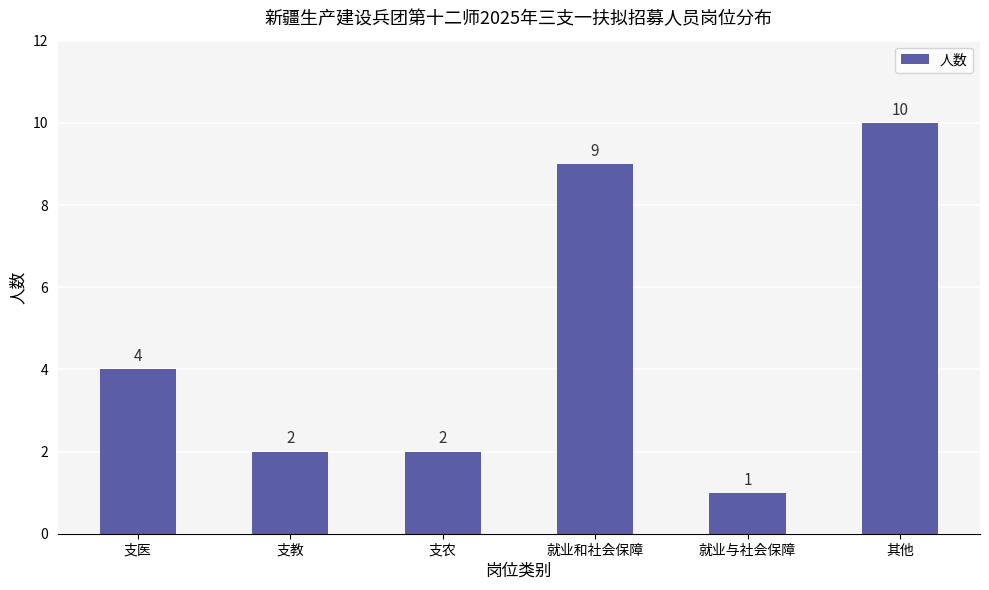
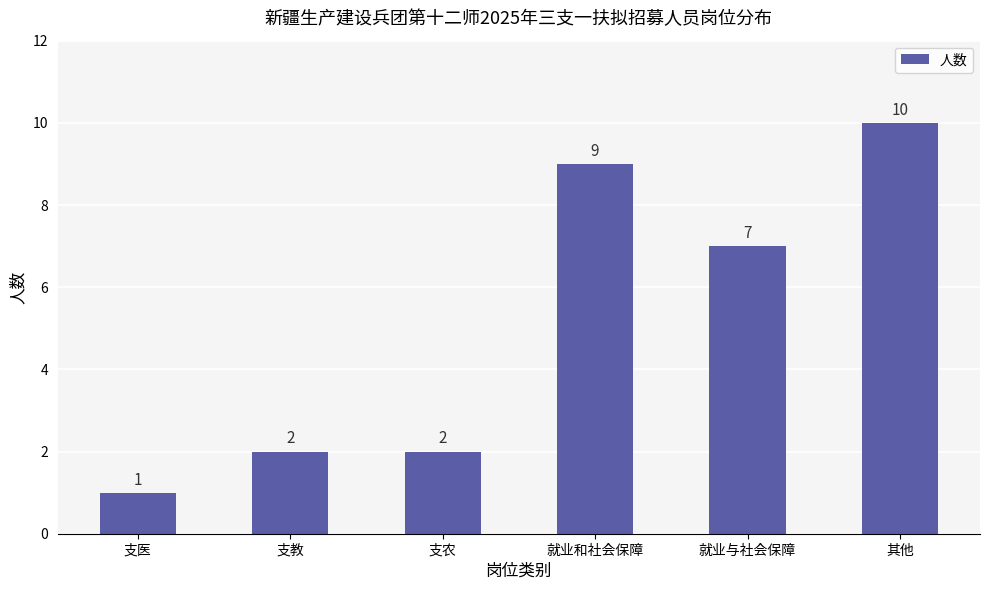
支医: 4 -> 1
就业与社会保障: 1 -> 7
